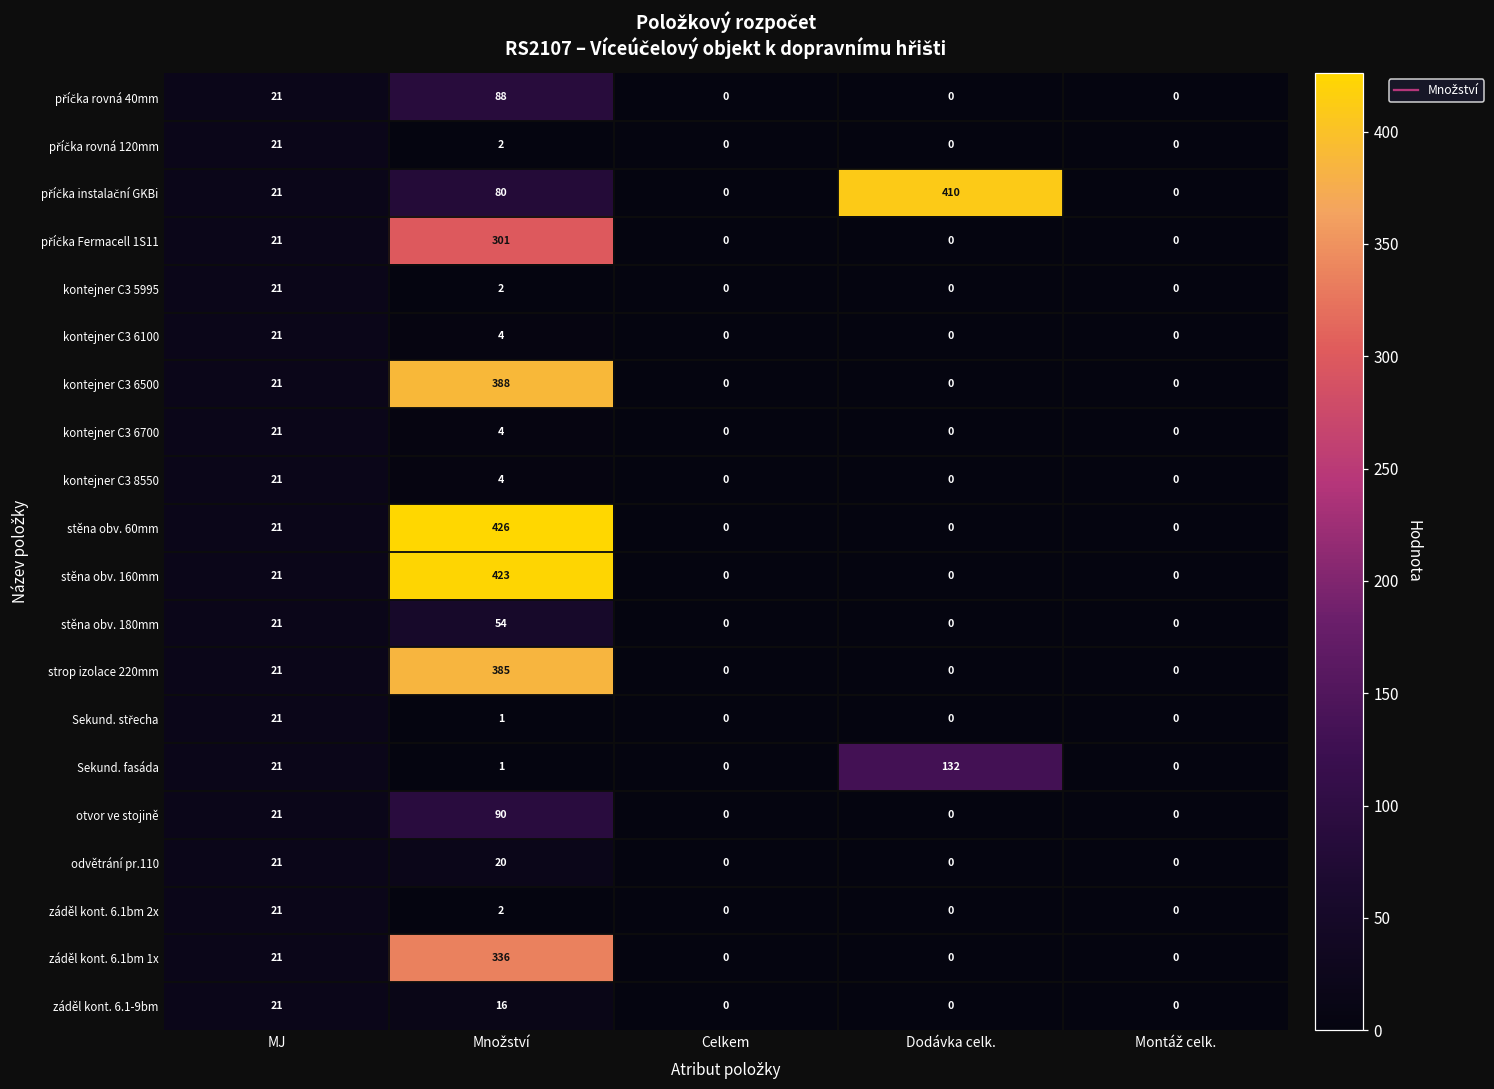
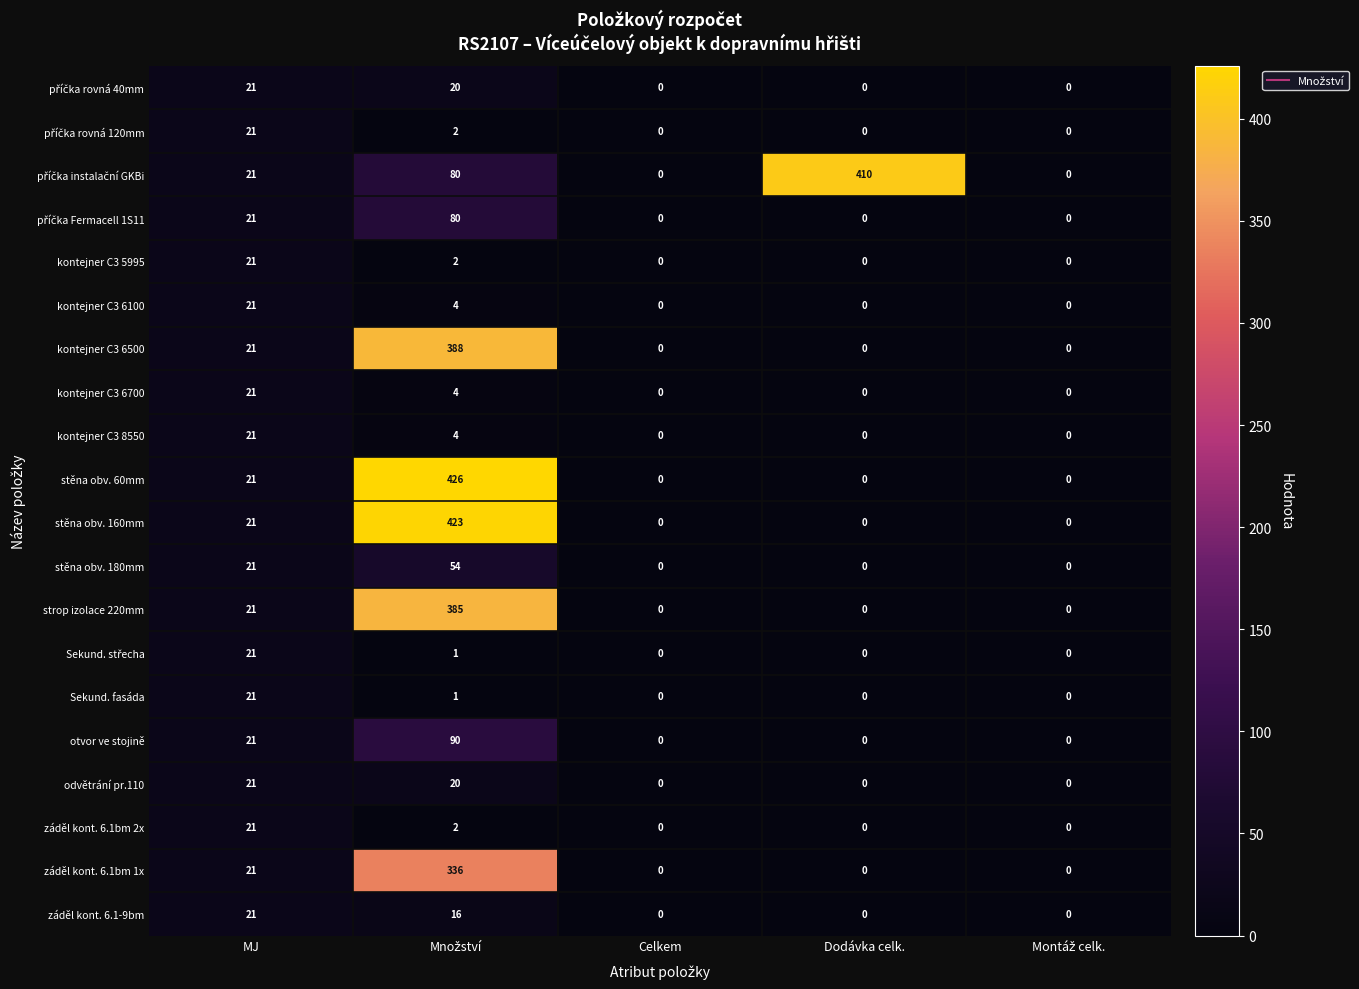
příčka rovná 40mm, Množství: 88 -> 20
příčka Fermacell 1S11, Množství: 301 -> 80
Sekund. fasáda, Dodávka celk.: 132 -> 0
